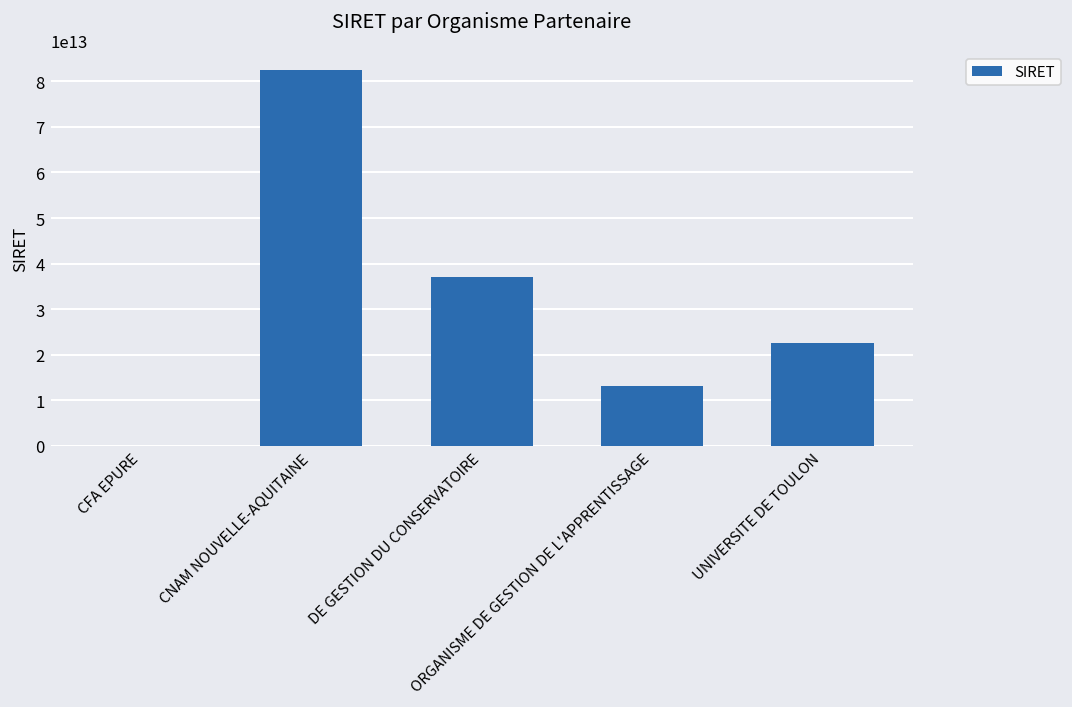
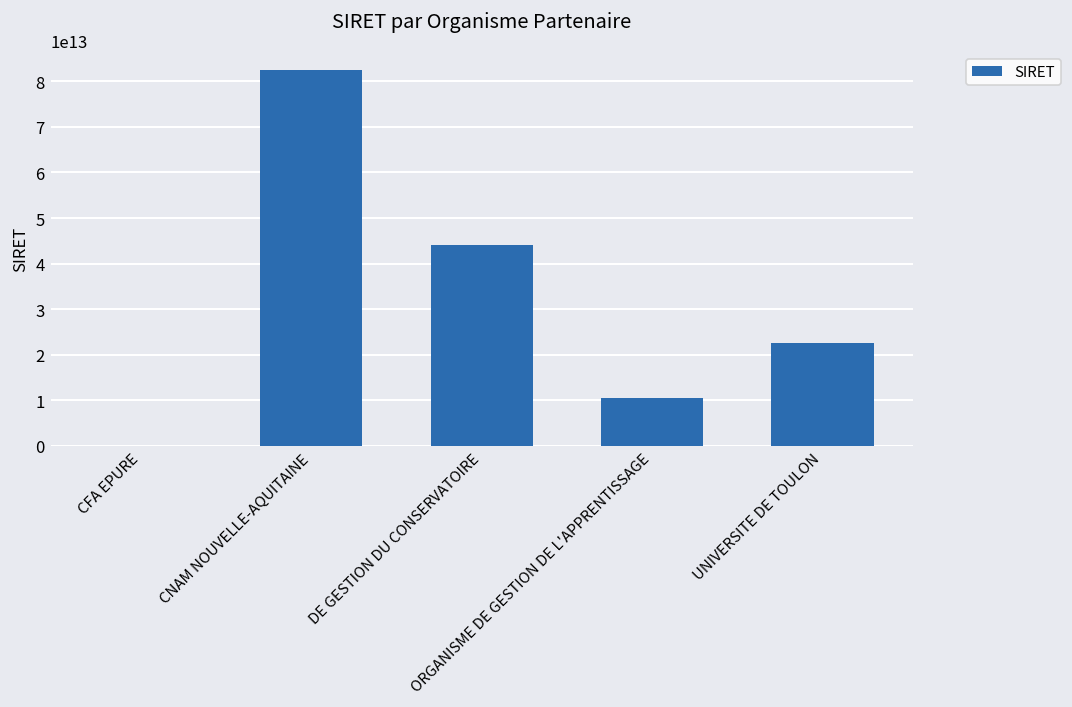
DE GESTION DU CONSERVATOIRE: 37000000000000 -> 44000000000000
ORGANISME DE GESTION DE L'APPRENTISSAGE: 13000000000000 -> 10000000000000
